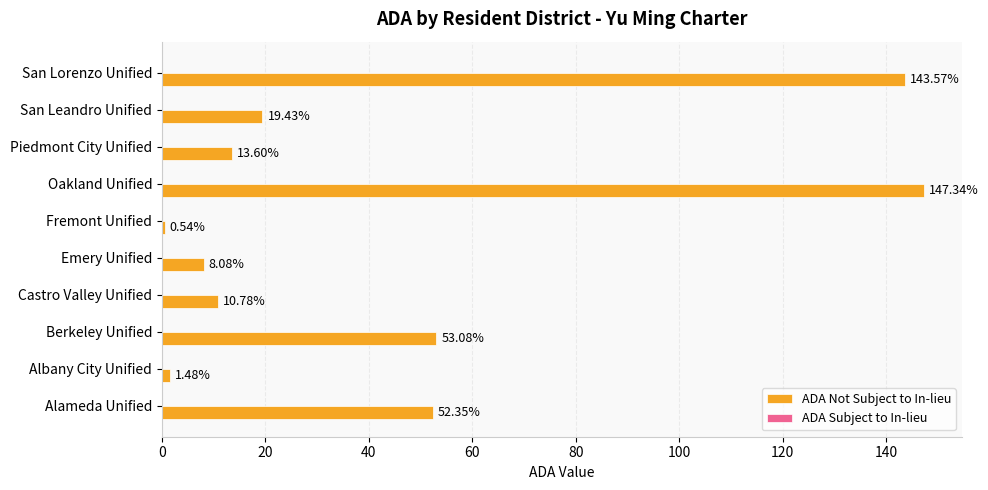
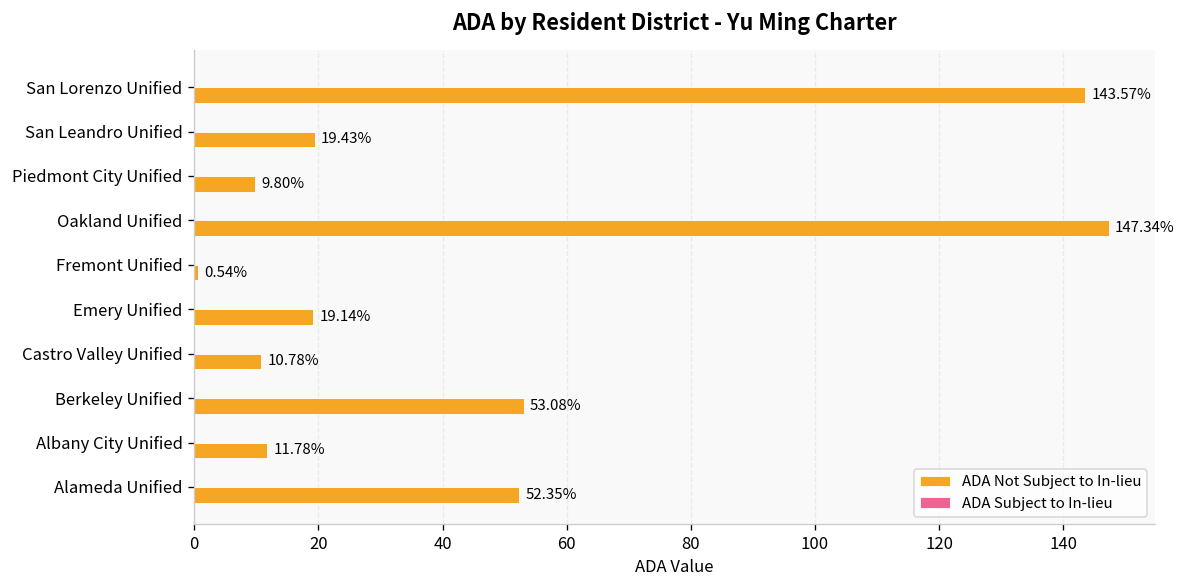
ADA Not Subject to In-lieu, Piedmont City Unified: 13.60% -> 9.80%
ADA Not Subject to In-lieu, Emery Unified: 8.08% -> 19.14%
ADA Not Subject to In-lieu, Albany City Unified: 1.48% -> 11.78%
